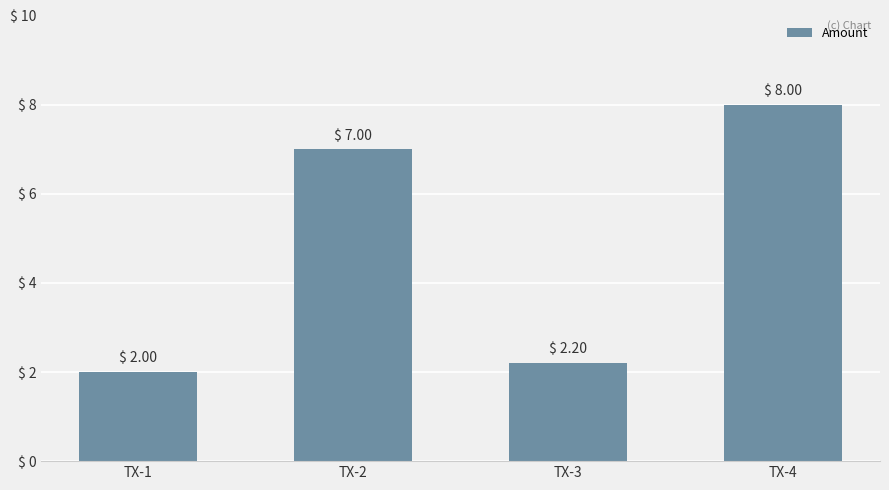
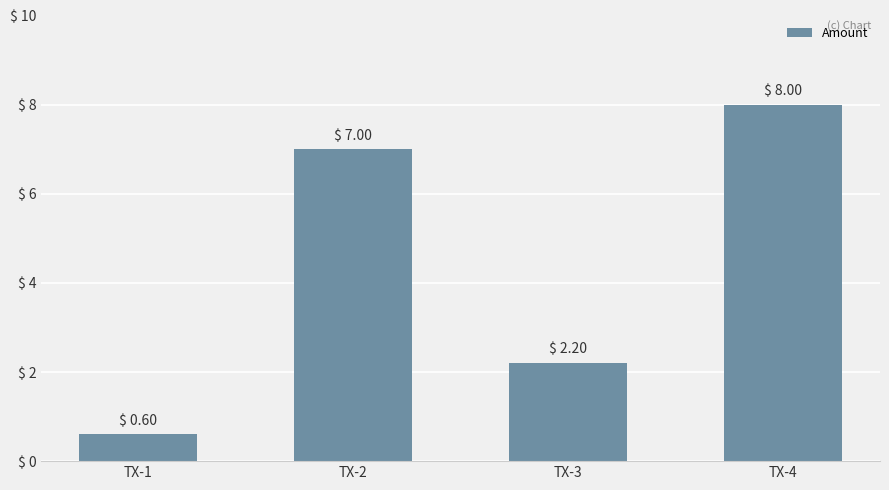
TX-1: 2.00 -> 0.60
